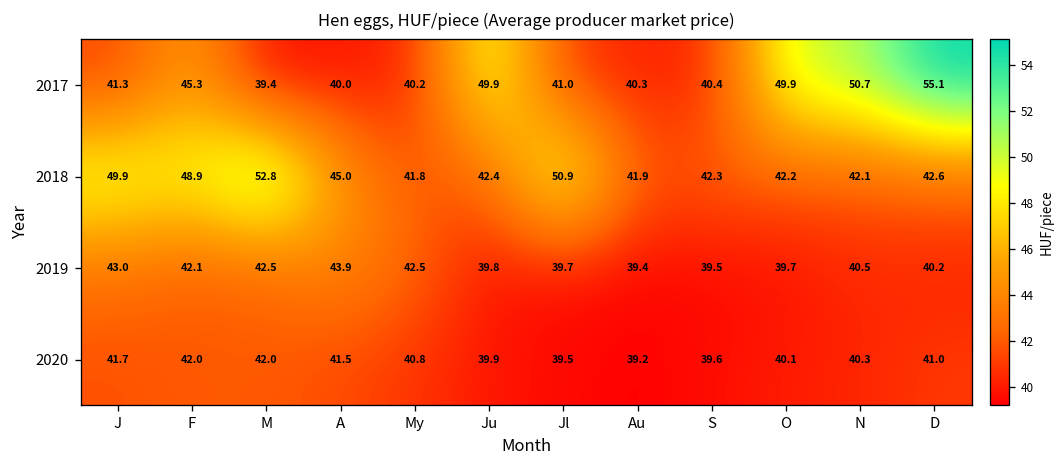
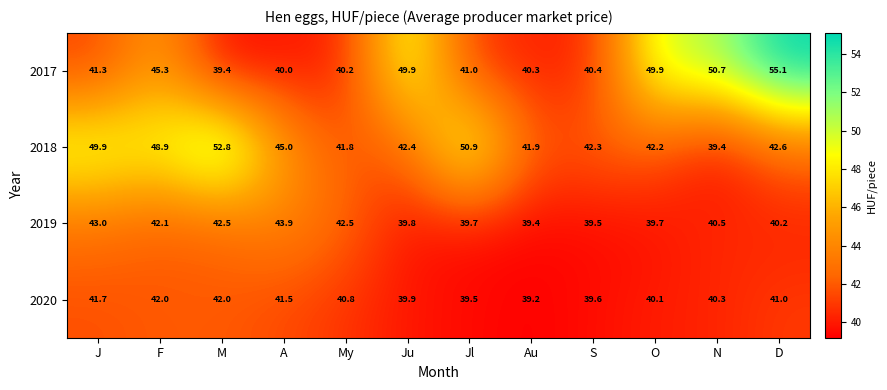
2018, N: 42.1 -> 39.4
